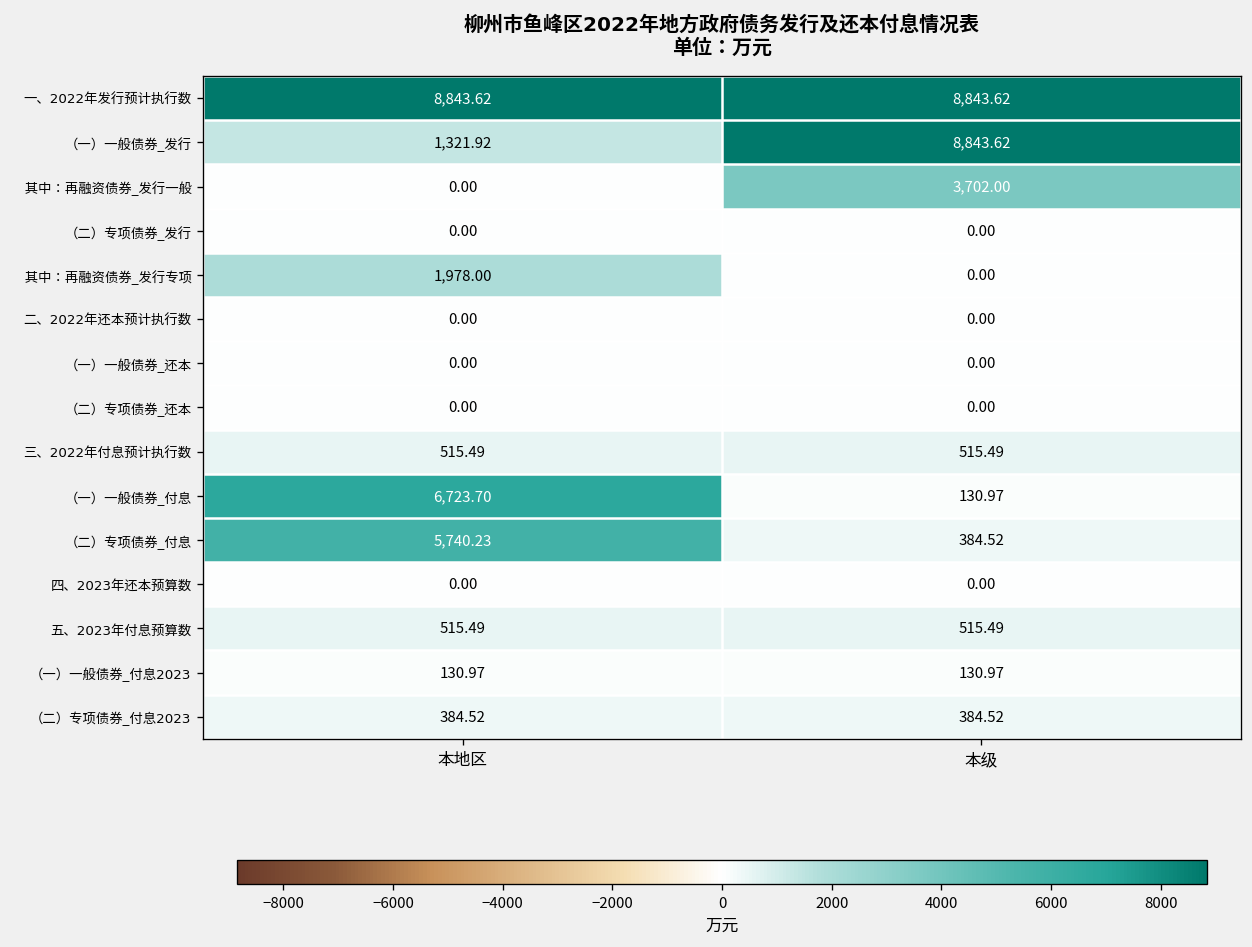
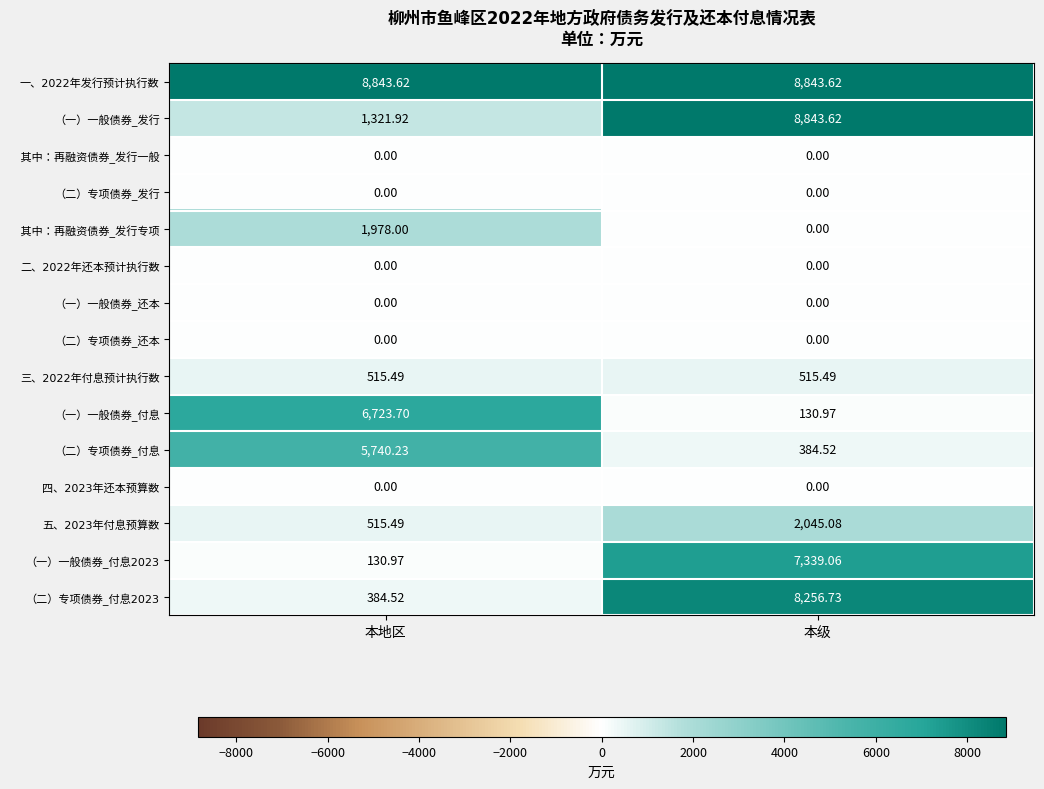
其中：再融资债券_发行一般, 本级: 3,702.00 -> 0.00
五、2023年付息预算数, 本级: 515.49 -> 2,045.08
（一）一般债券_付息2023, 本级: 130.97 -> 7,339.06
（二）专项债券_付息2023, 本级: 384.52 -> 8,256.73
